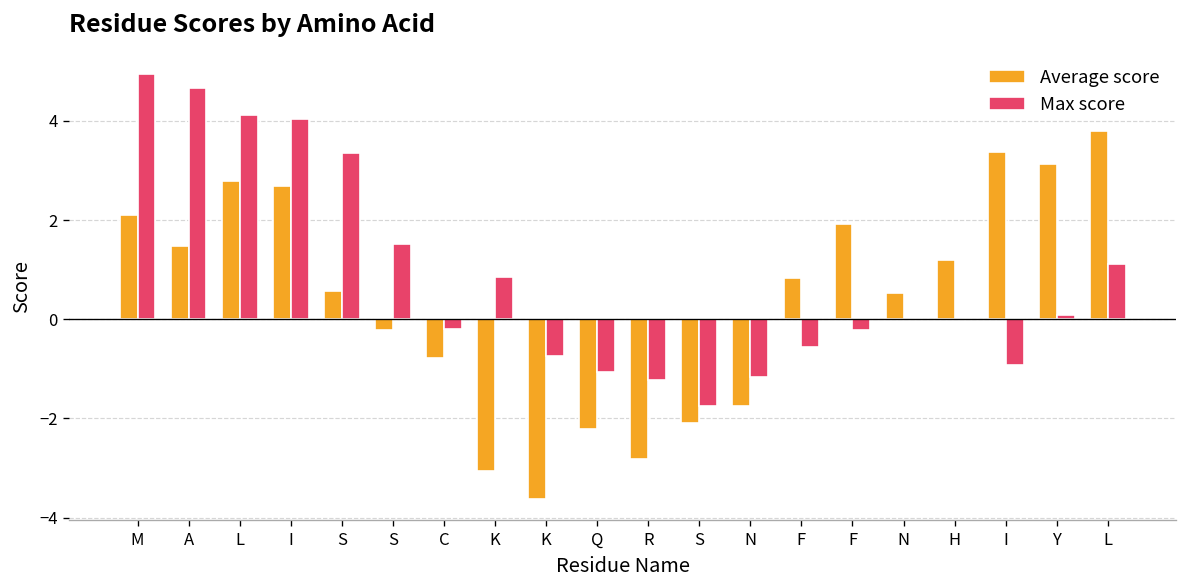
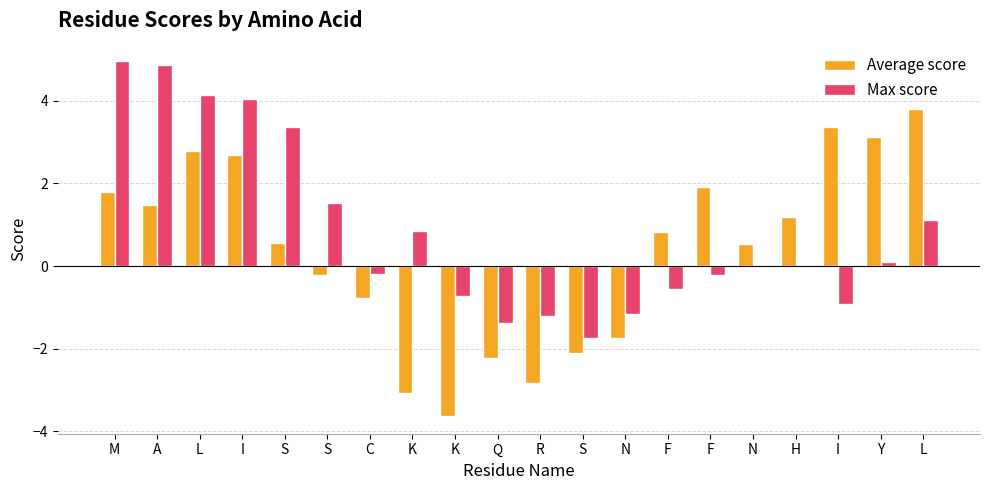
Average score, M: 2.1 -> 1.8
Max score, A: 4.7 -> 4.9
Max score, Q: -1.1 -> -1.4
